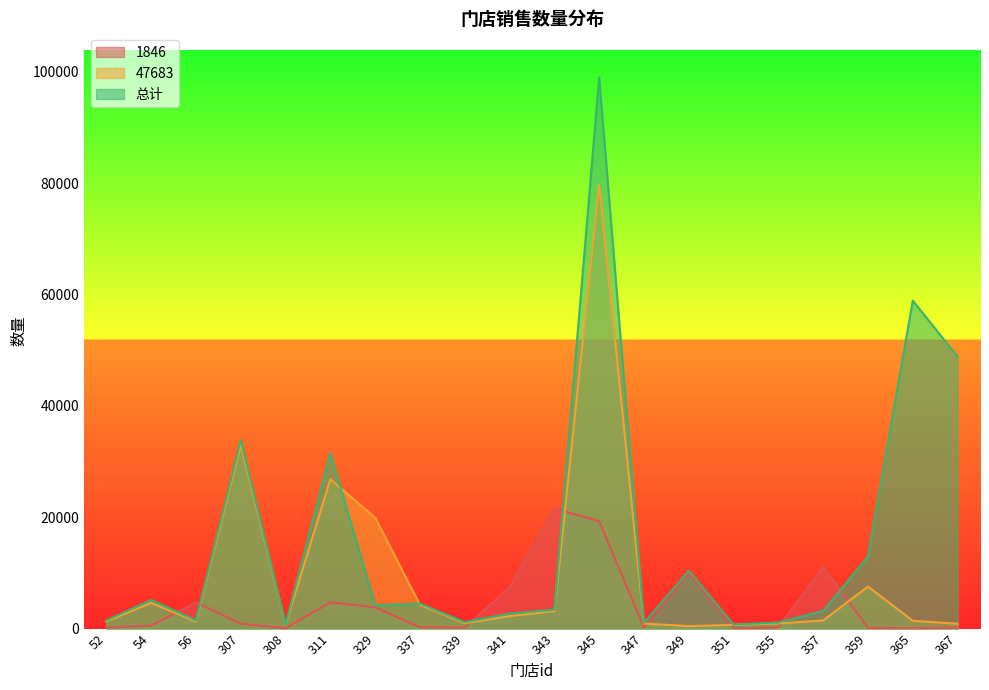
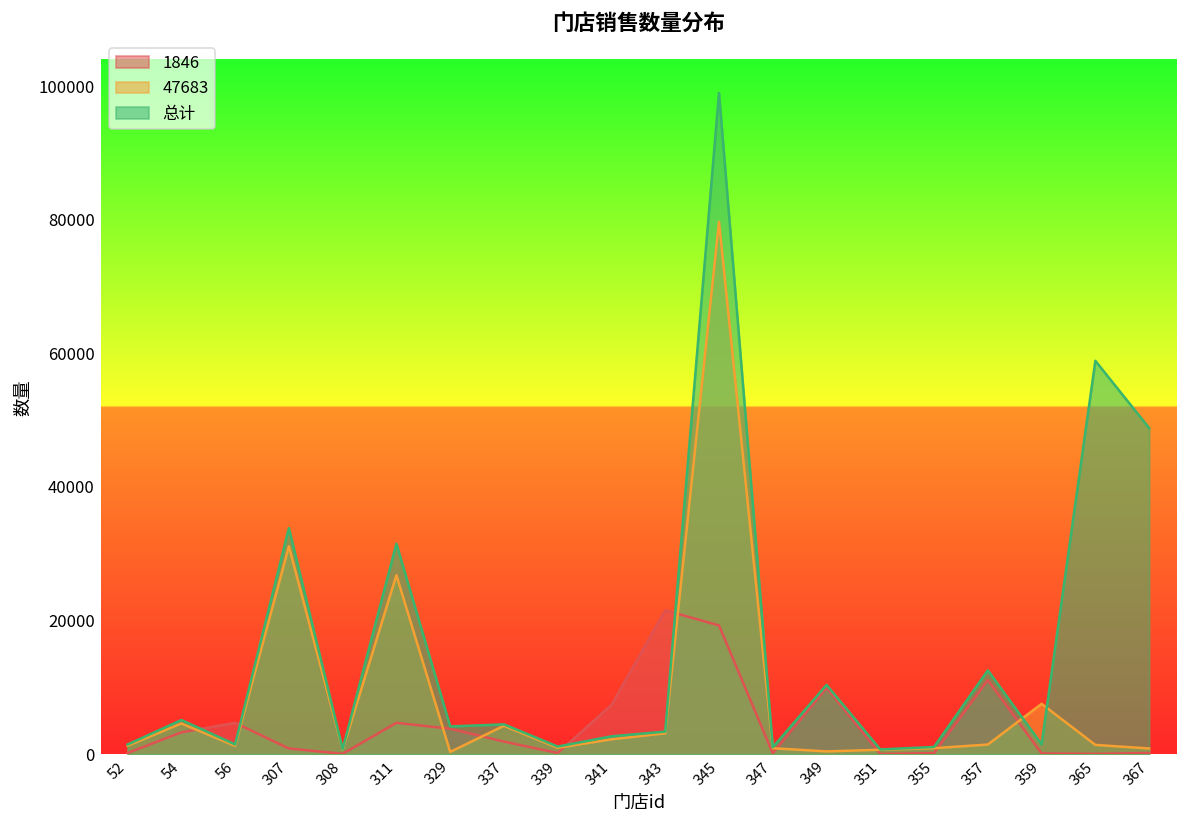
1846, 54: 1000 -> 3000
47683, 307: 33000 -> 31000
47683, 329: 20000 -> 0
1846, 337: 0 -> 2000
总计, 357: 3000 -> 13000
总计, 359: 13000 -> 1000
